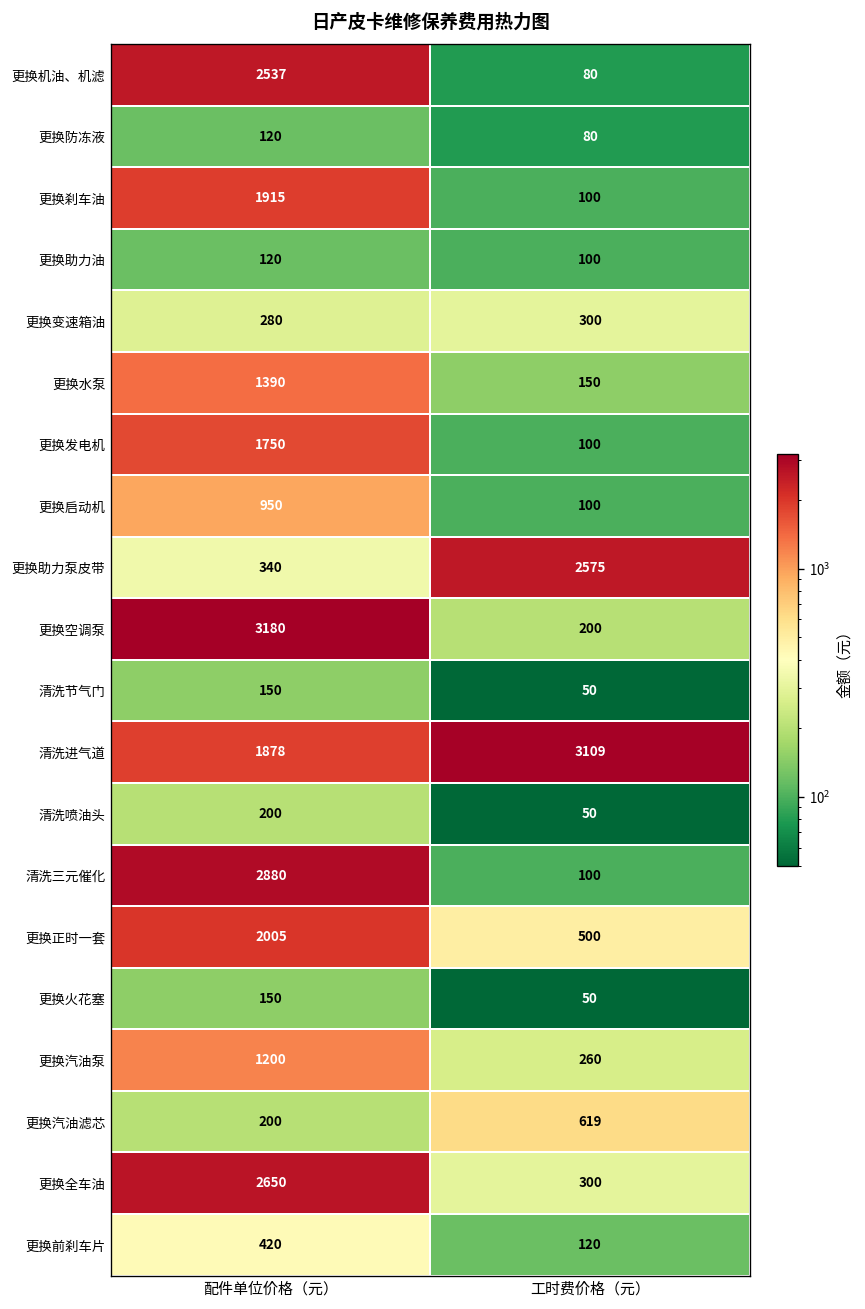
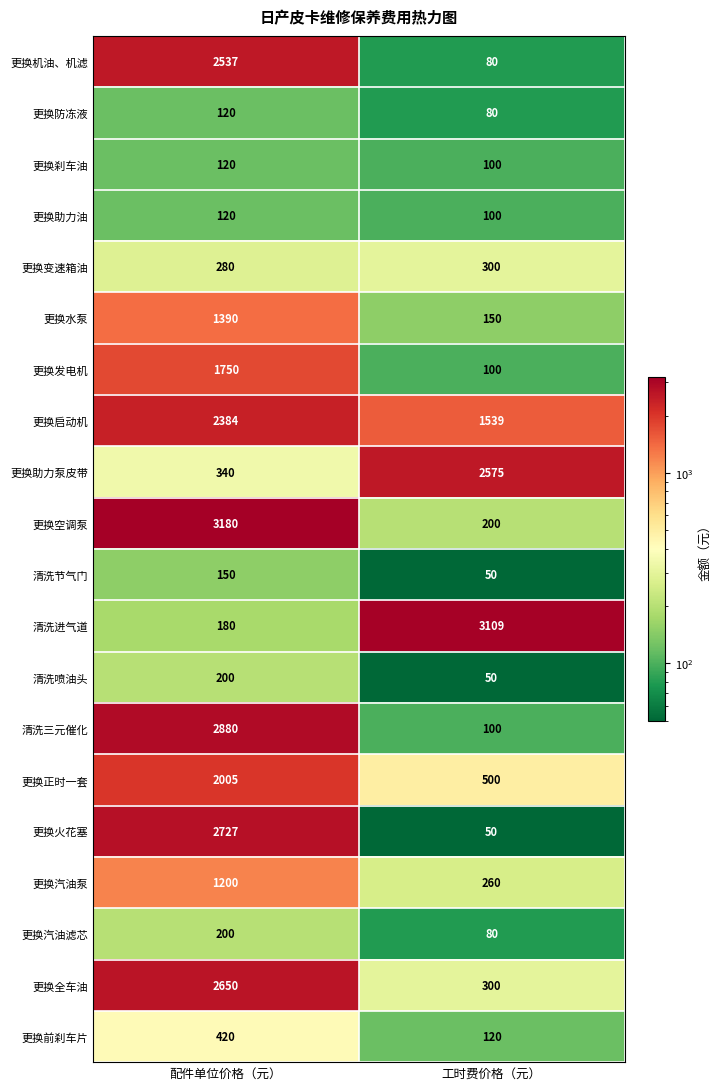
更换刹车油, 配件单位价格（元）: 1915 -> 120
更换启动机, 配件单位价格（元）: 950 -> 2384
更换启动机, 工时费价格（元）: 100 -> 1539
清洗进气道, 配件单位价格（元）: 1878 -> 180
更换火花塞, 配件单位价格（元）: 150 -> 2727
更换汽油滤芯, 工时费价格（元）: 619 -> 80
